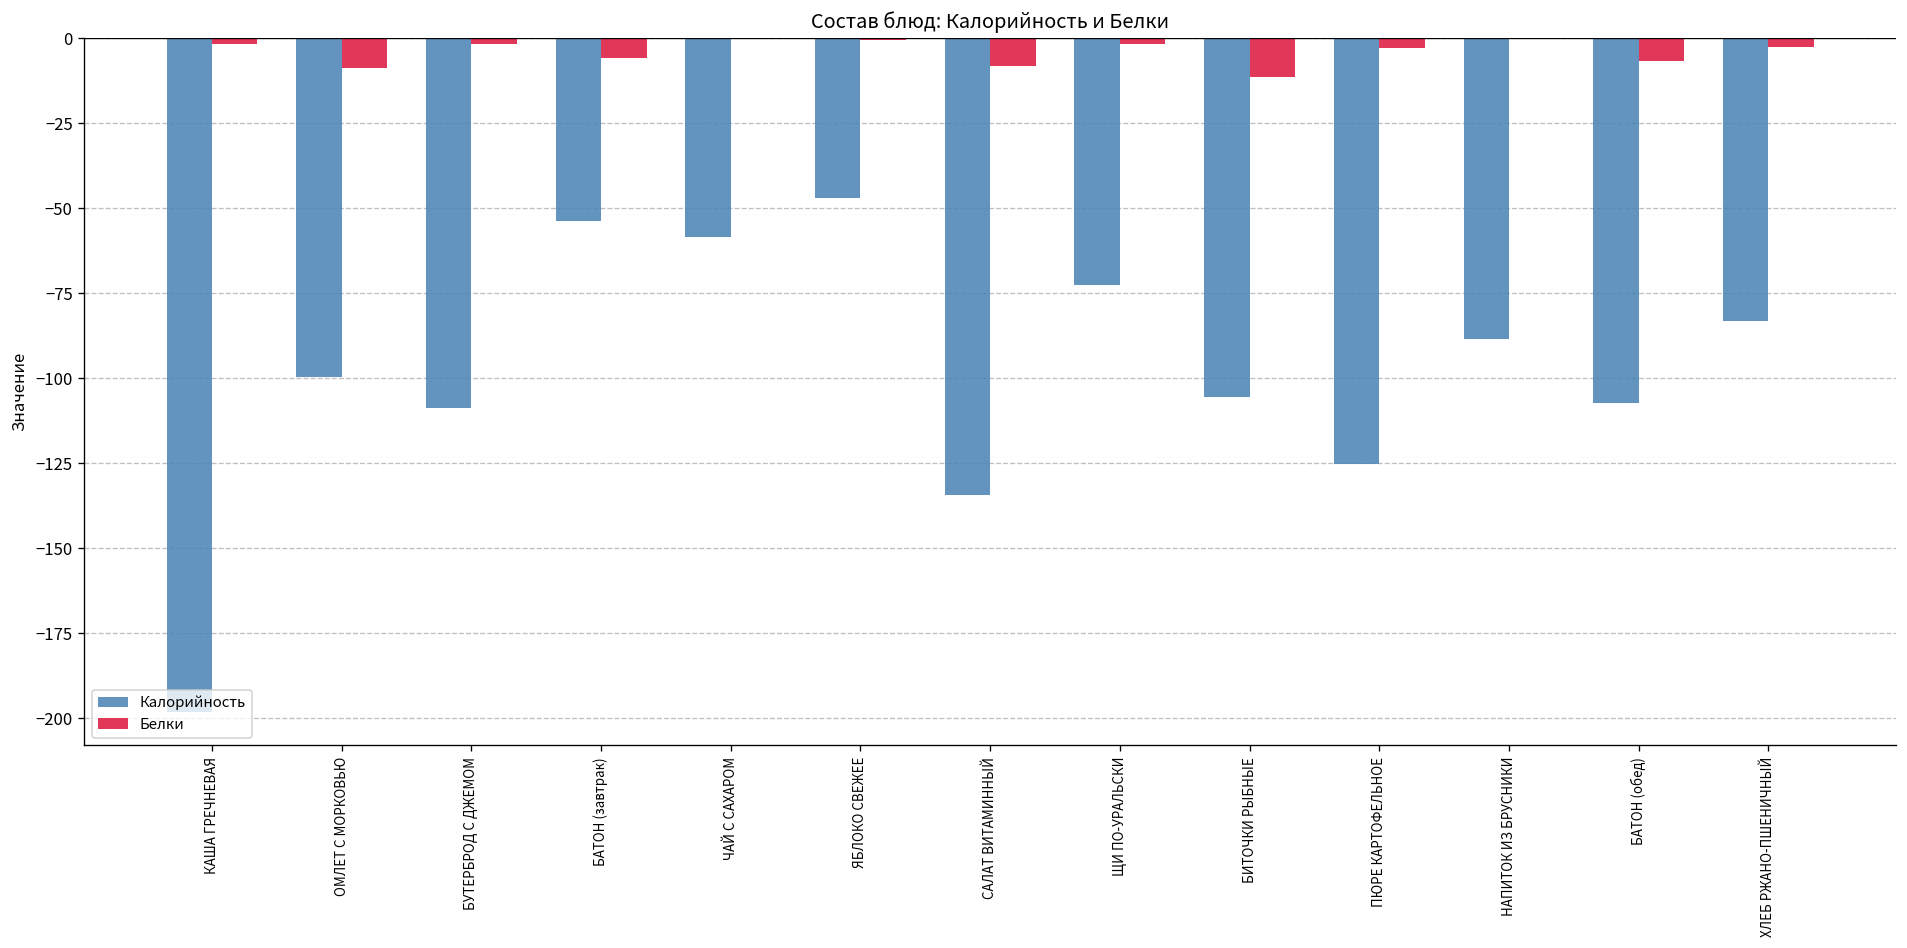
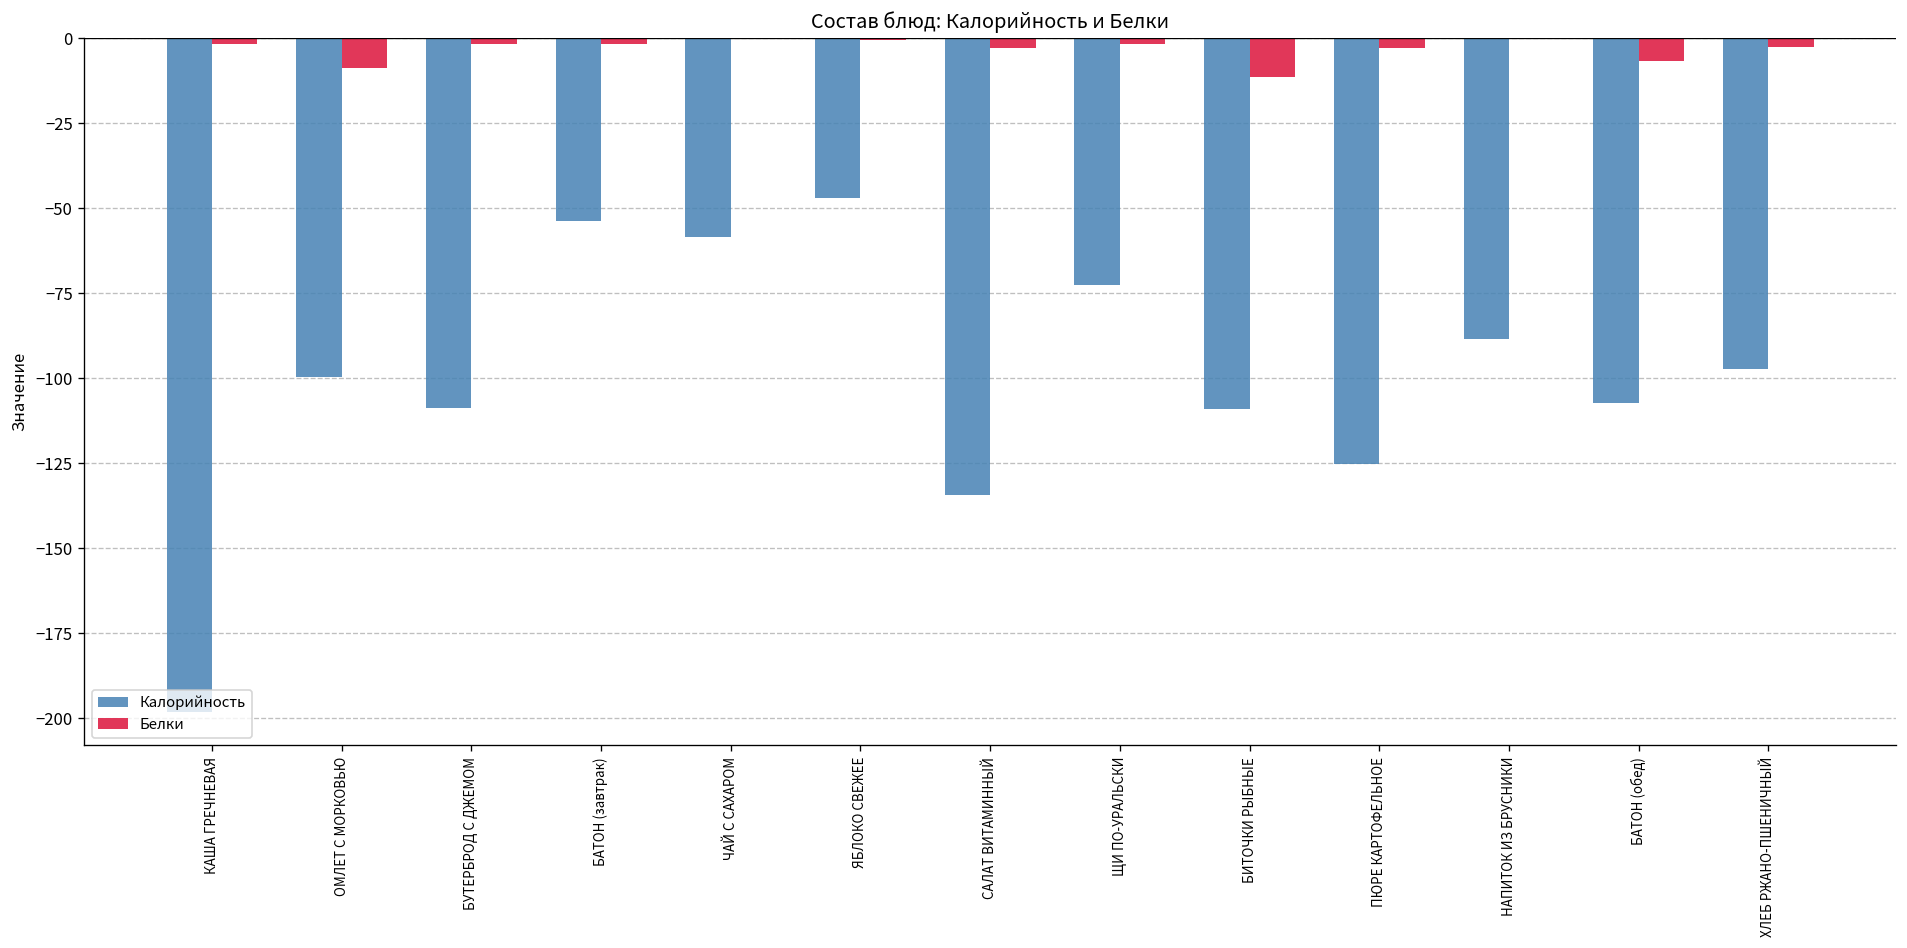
Белки, БАТОН (завтрак): -6 -> -2
Белки, САЛАТ ВИТАМИННЫЙ: -8 -> -3
Калорийность, БИТОЧКИ РЫБНЫЕ: -105 -> -109
Калорийность, ХЛЕБ РЖАНО-ПШЕНИЧНЫЙ: -83 -> -97
